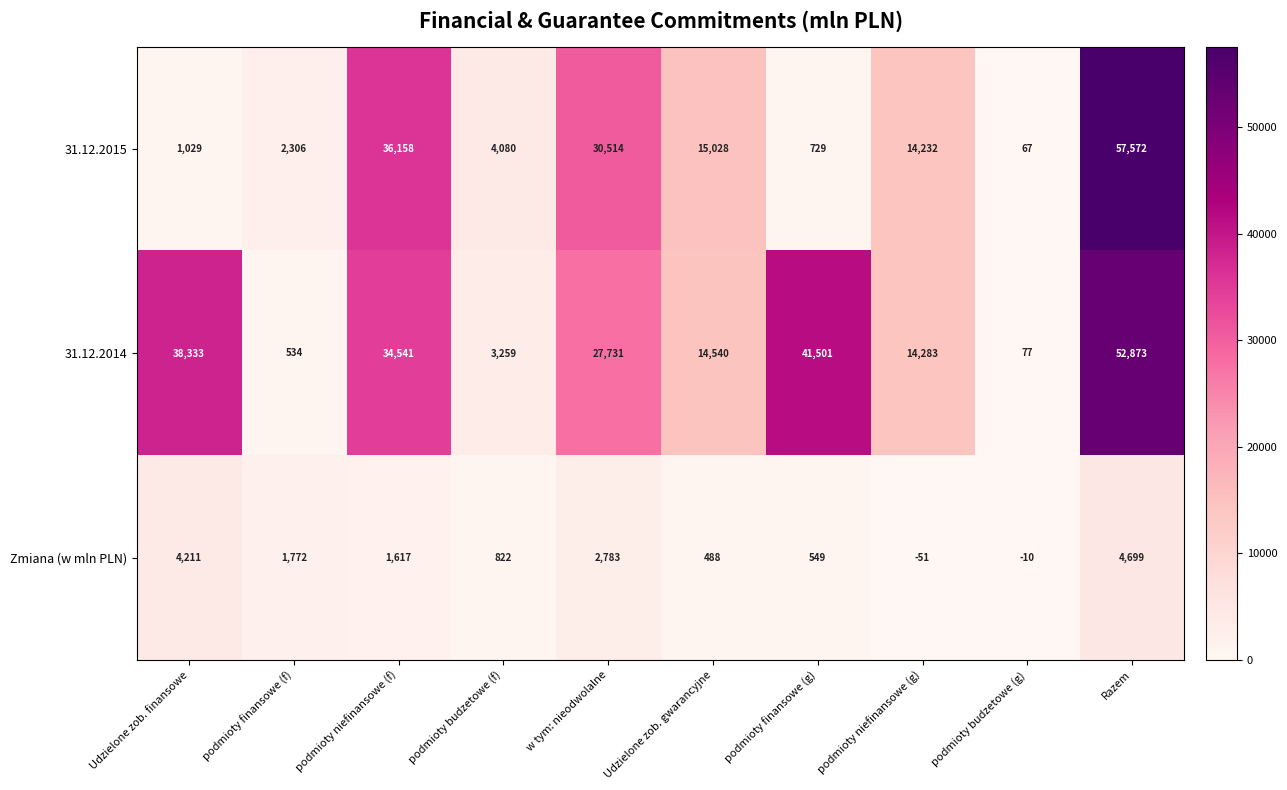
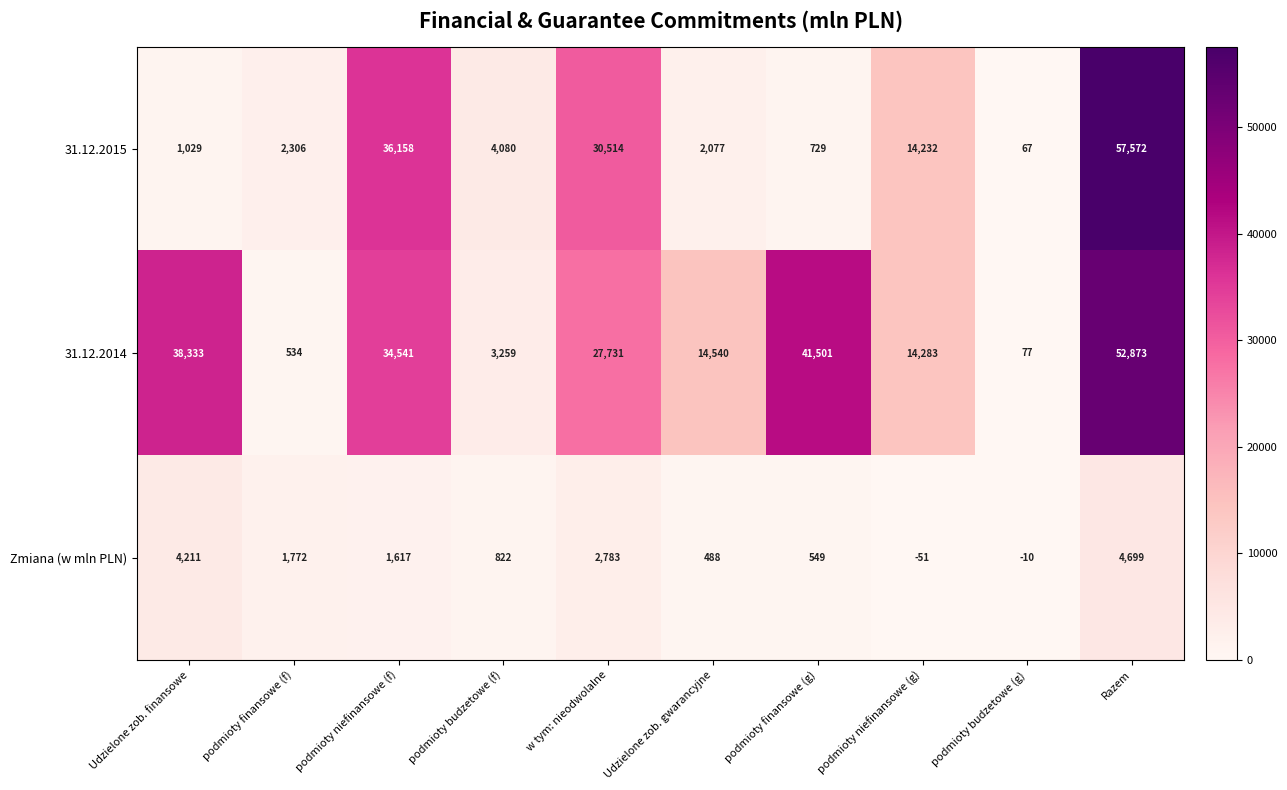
31.12.2015, Udzielone zob. gwarancyjne: 15,028 -> 2,077
